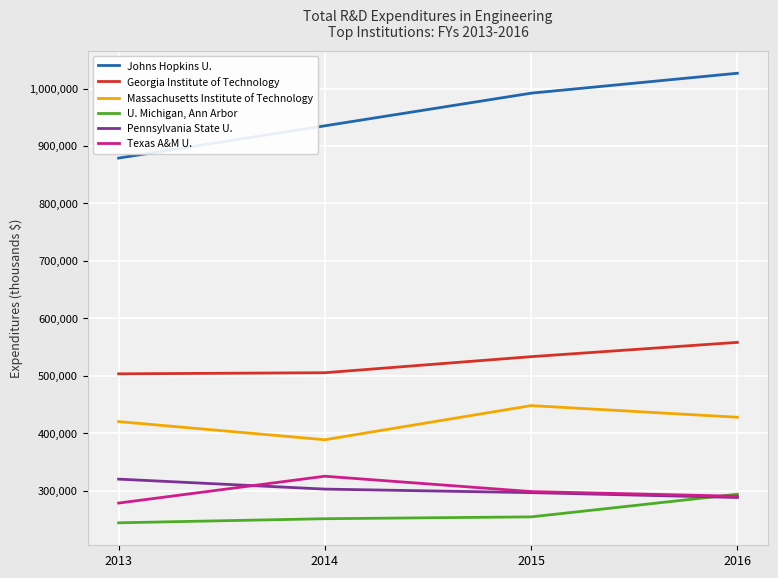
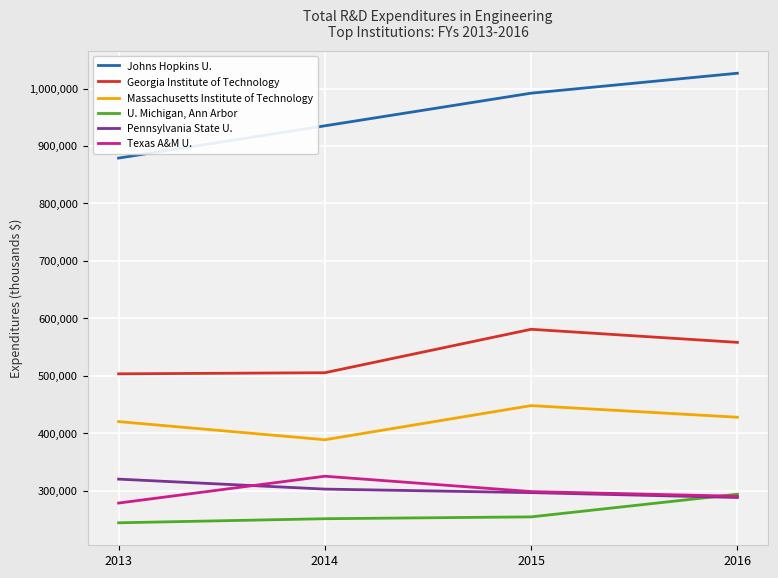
Georgia Institute of Technology, 2015: 530,000 -> 580,000
